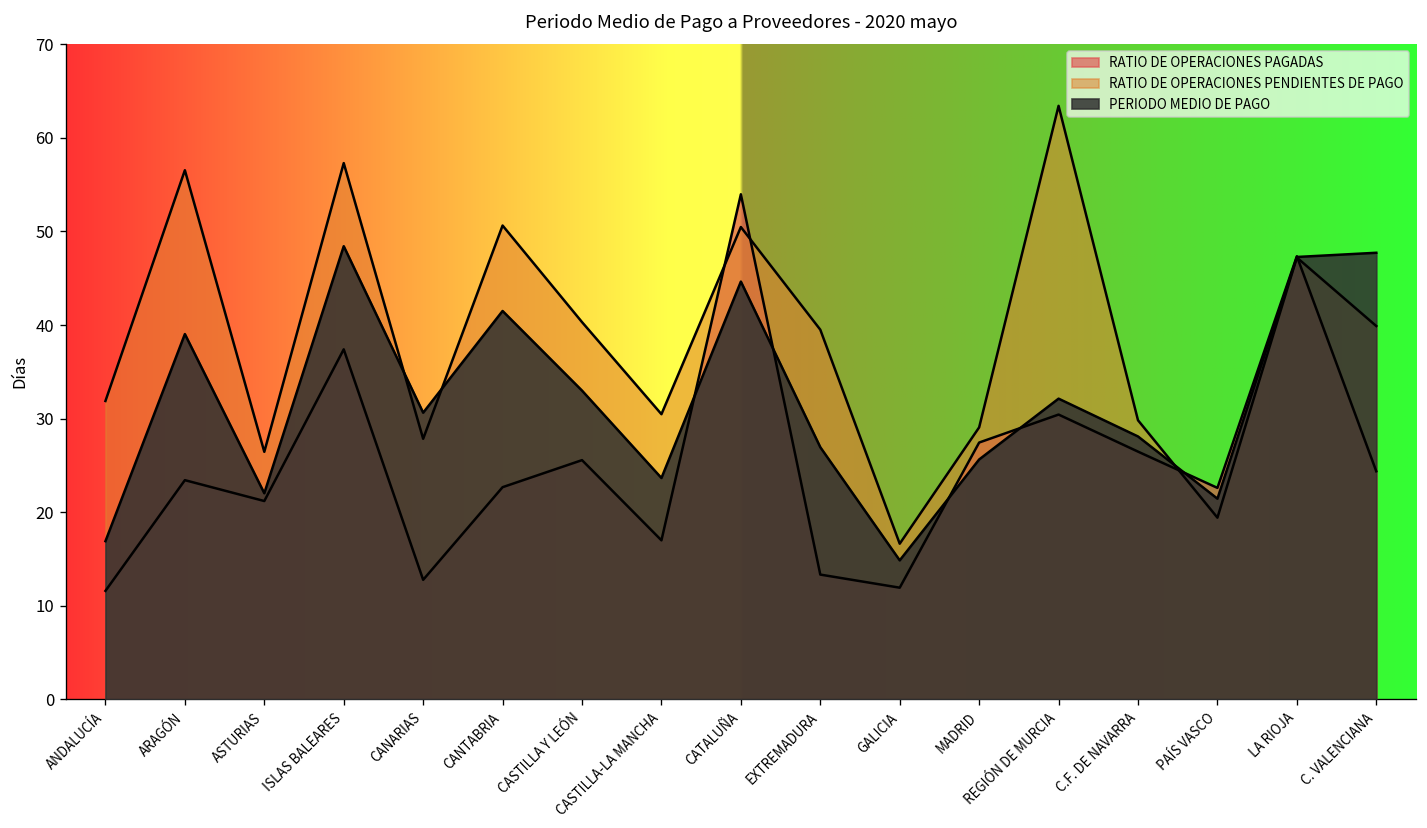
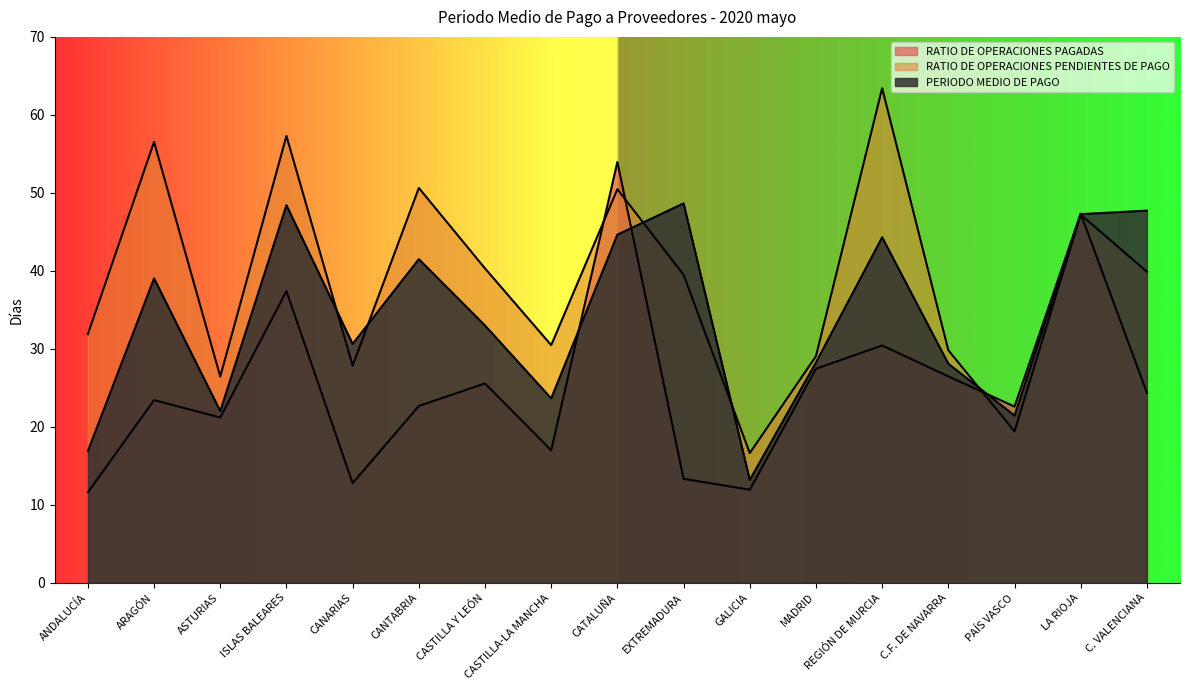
PERIODO MEDIO DE PAGO, EXTREMADURA: 27 -> 49
PERIODO MEDIO DE PAGO, GALICIA: 15 -> 13
PERIODO MEDIO DE PAGO, MADRID: 26 -> 28
PERIODO MEDIO DE PAGO, REGIÓN DE MURCIA: 32 -> 44
